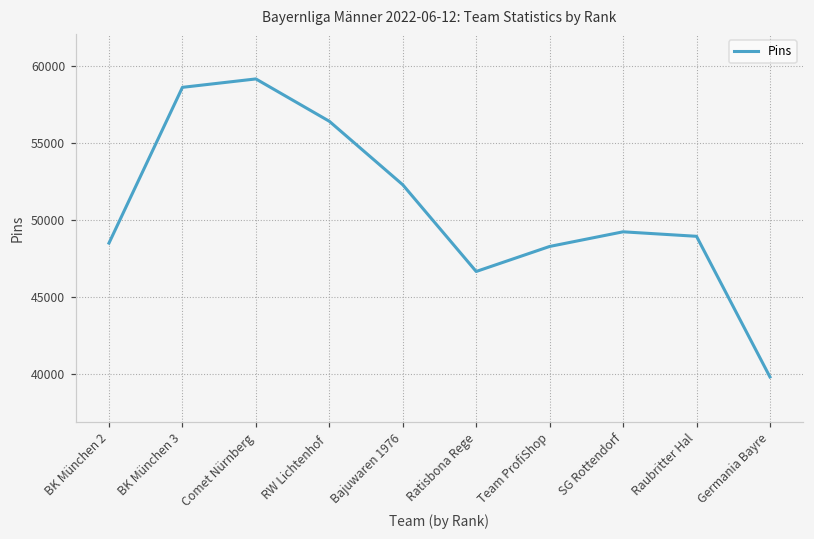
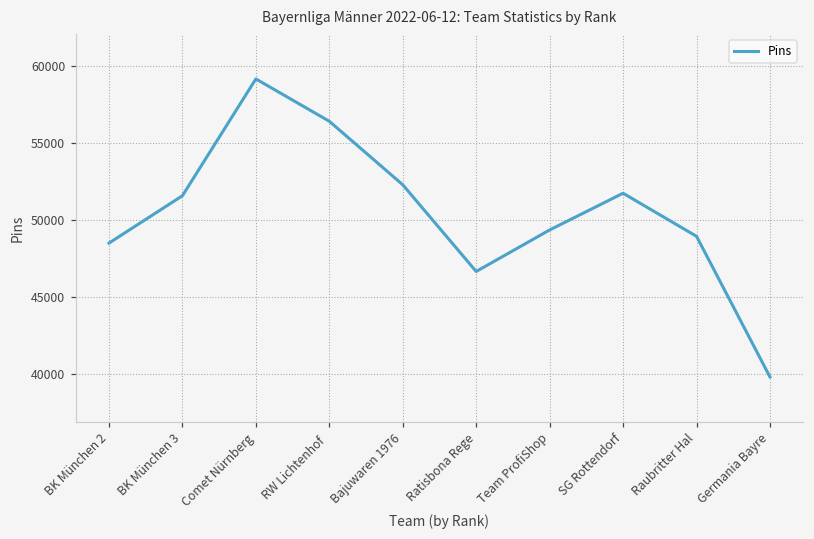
BK München 3: 58600 -> 51600
Team ProfiShop: 48300 -> 49300
SG Rottendorf: 49200 -> 51700
